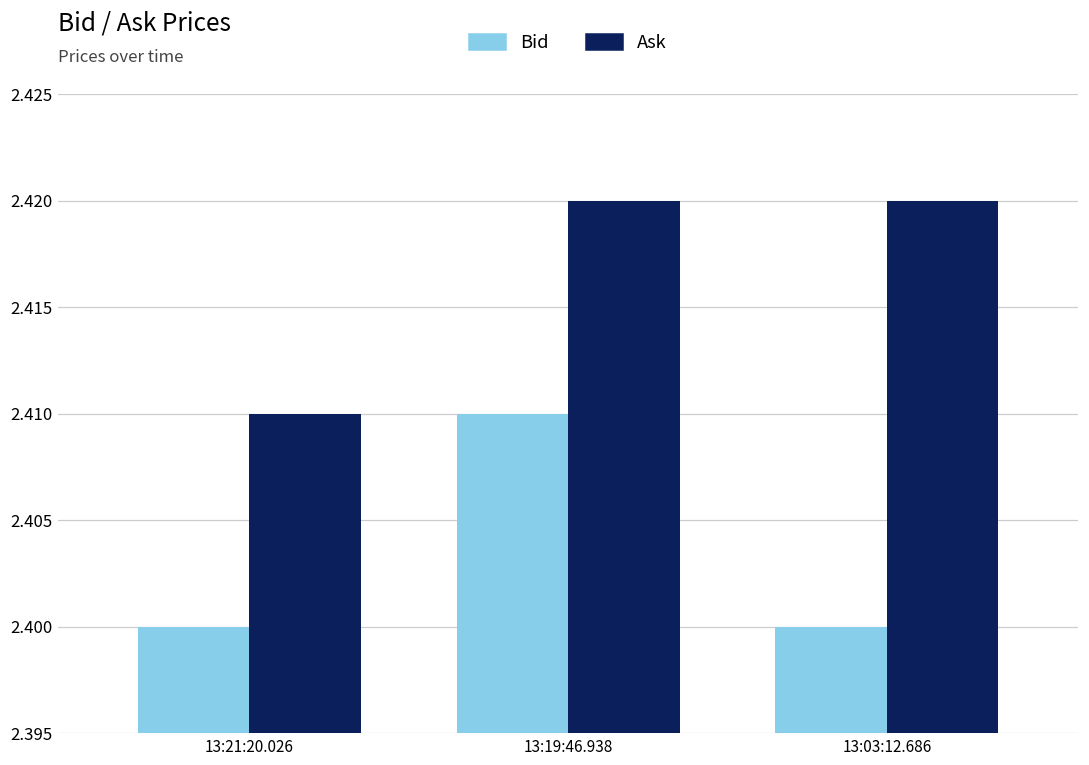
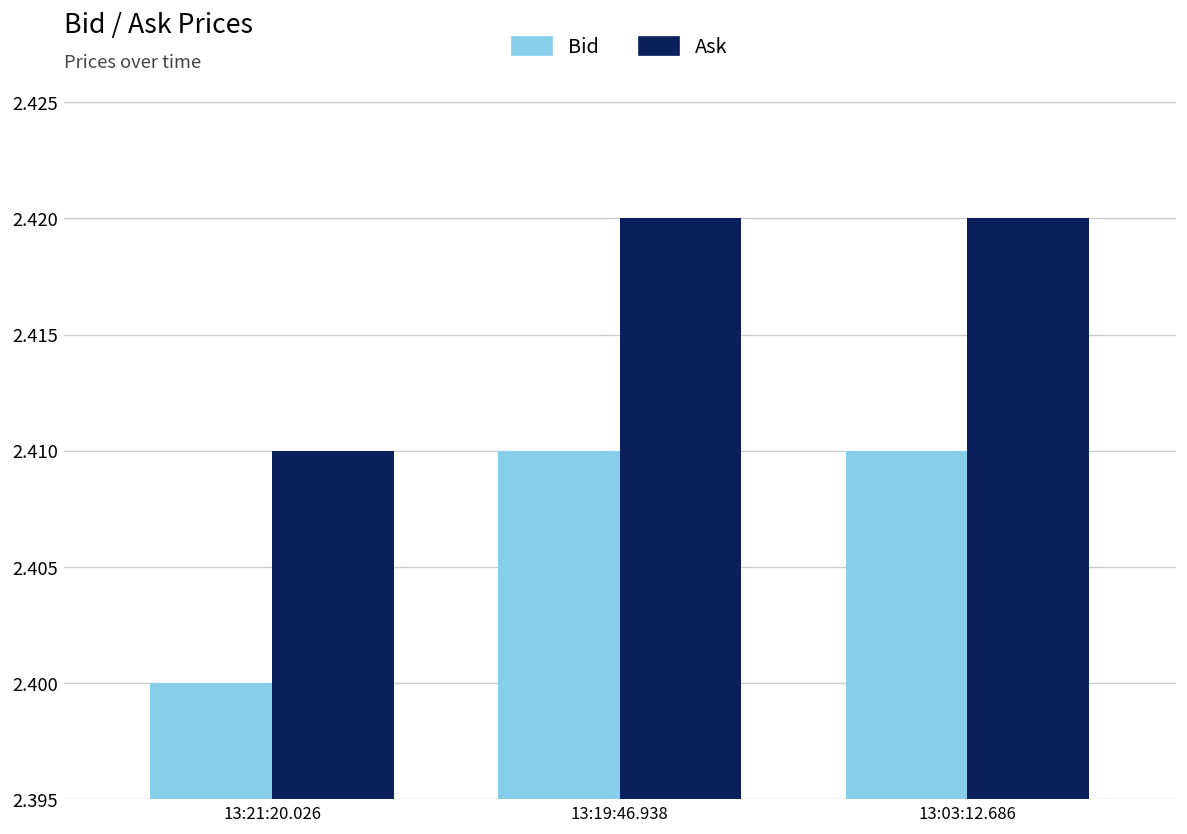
Bid, 13:03:12.686: 2.40 -> 2.41
